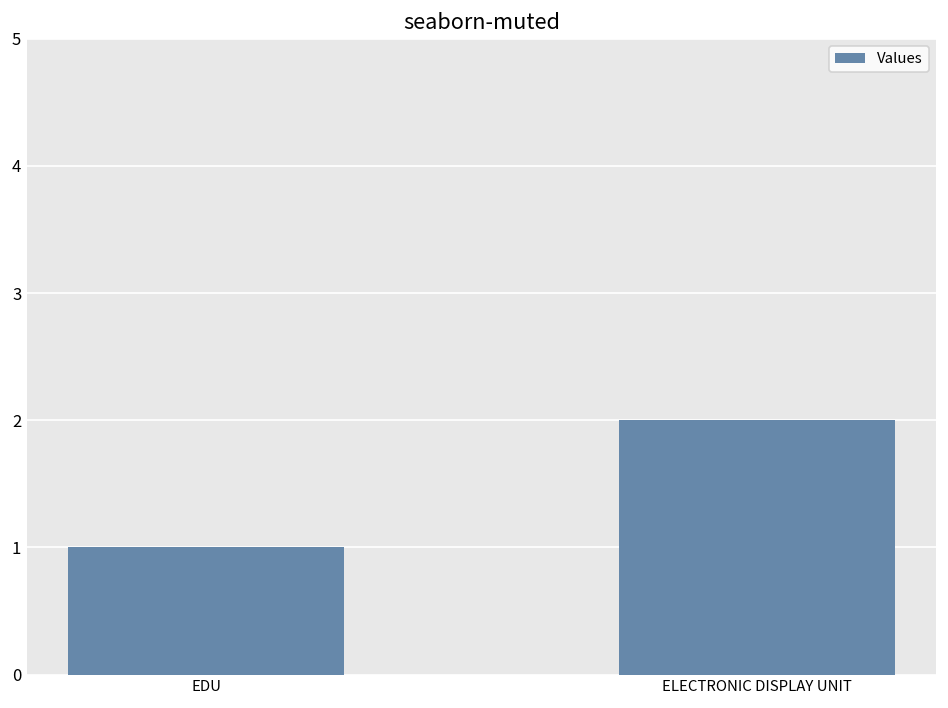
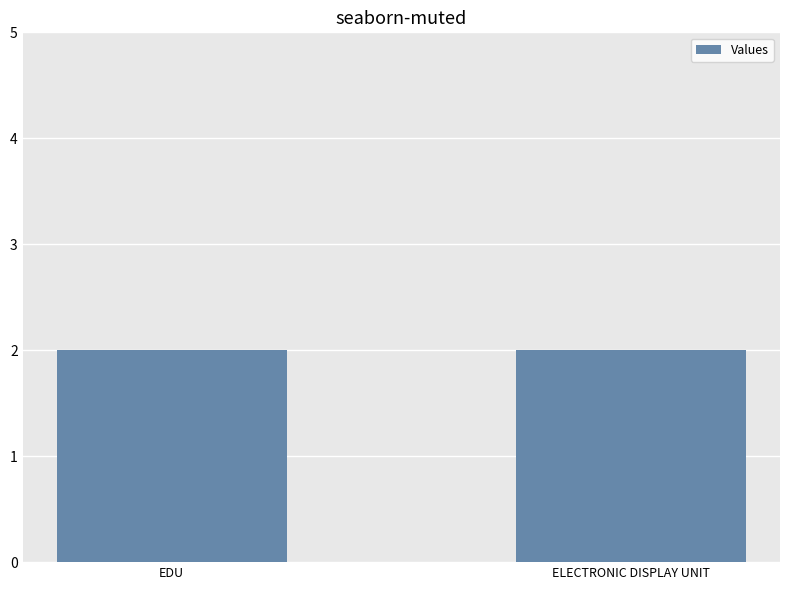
EDU: 1 -> 2
